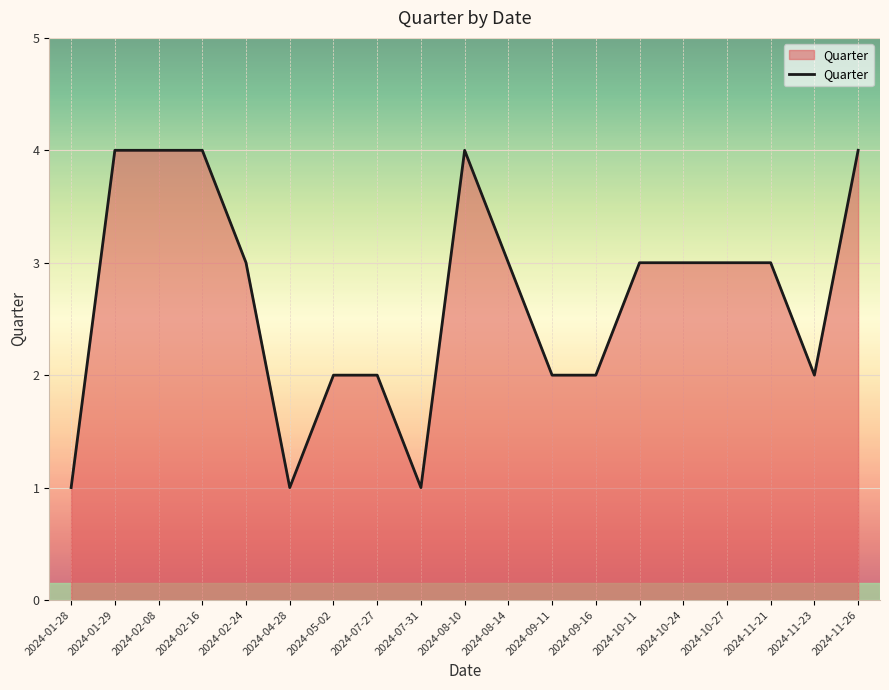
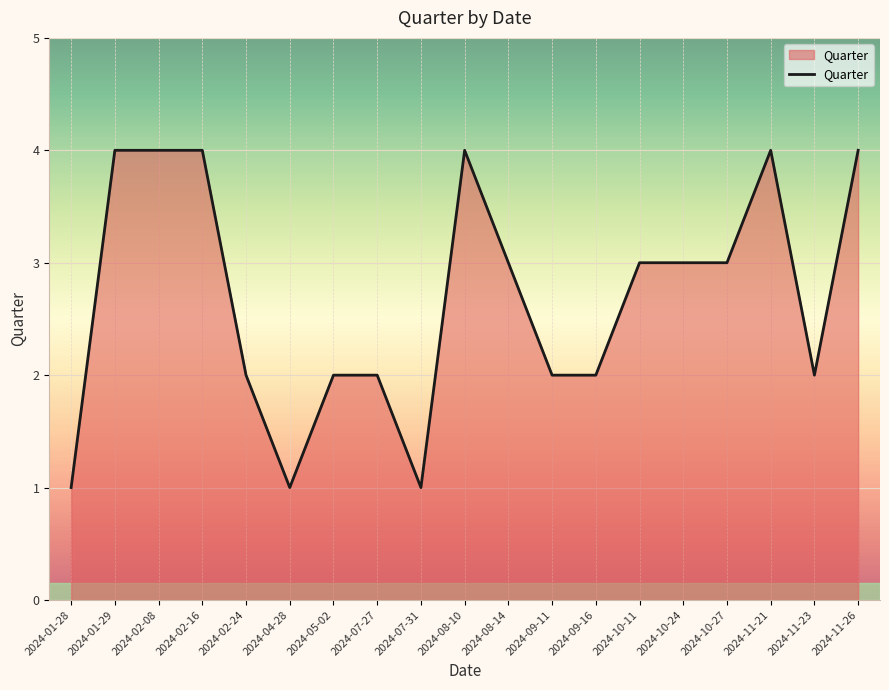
2024-02-24: 3 -> 2
2024-11-21: 3 -> 4
